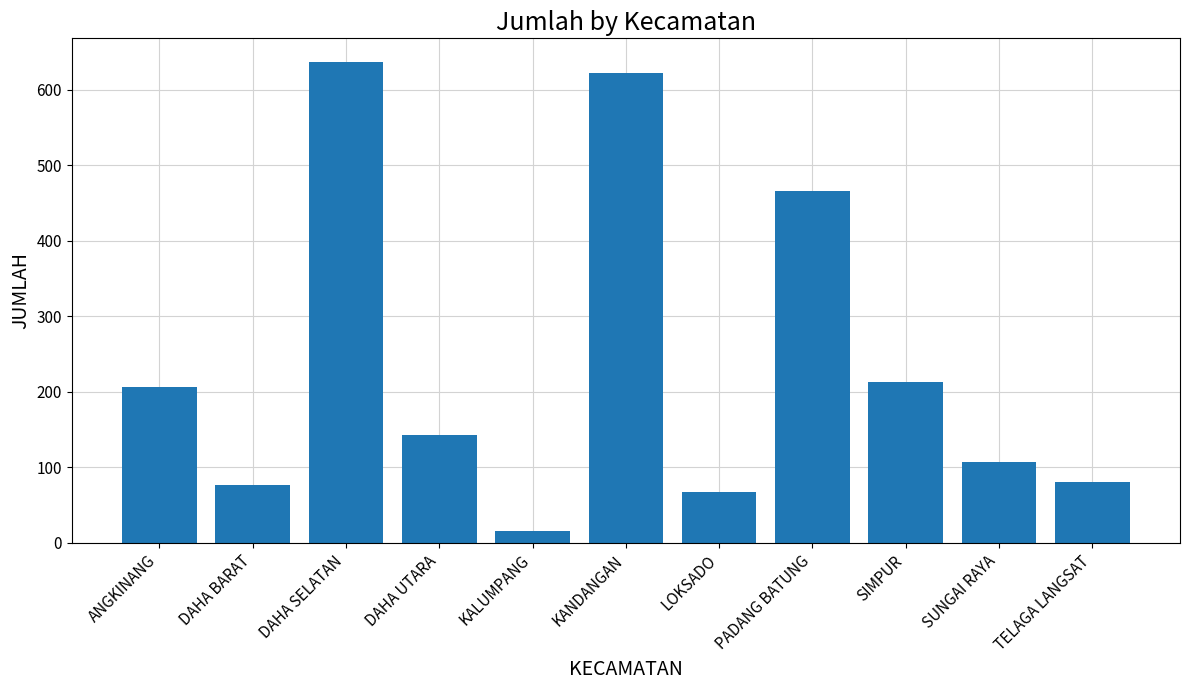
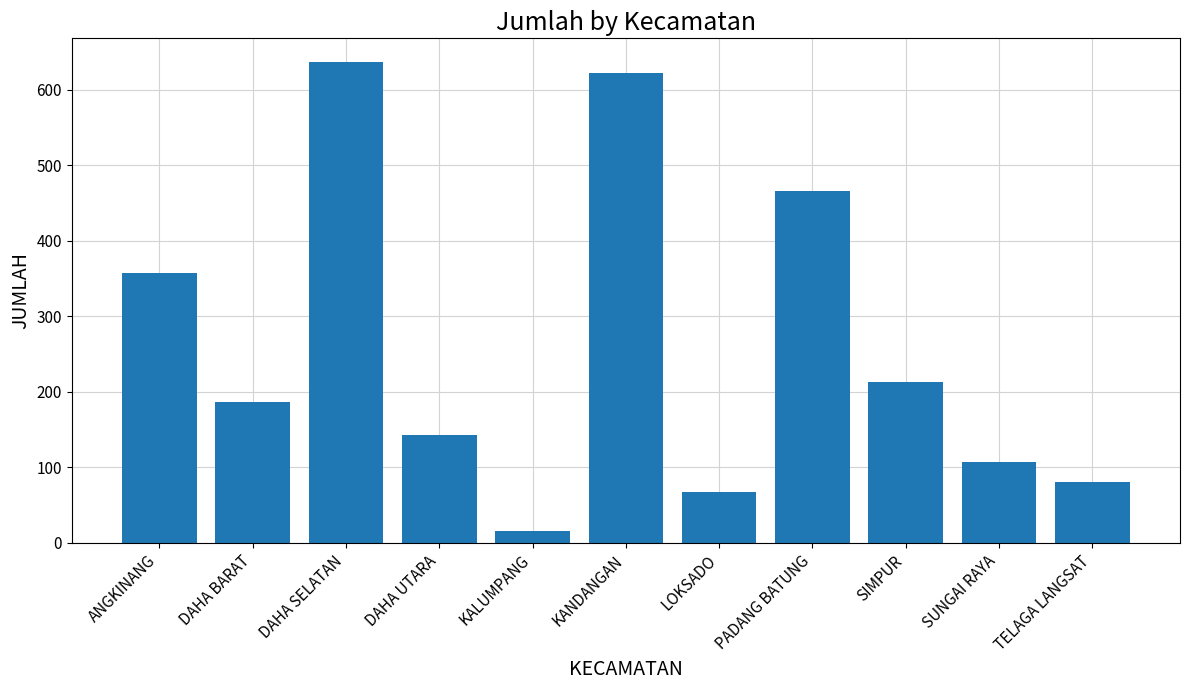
ANGKINANG: 210 -> 360
DAHA BARAT: 80 -> 190
